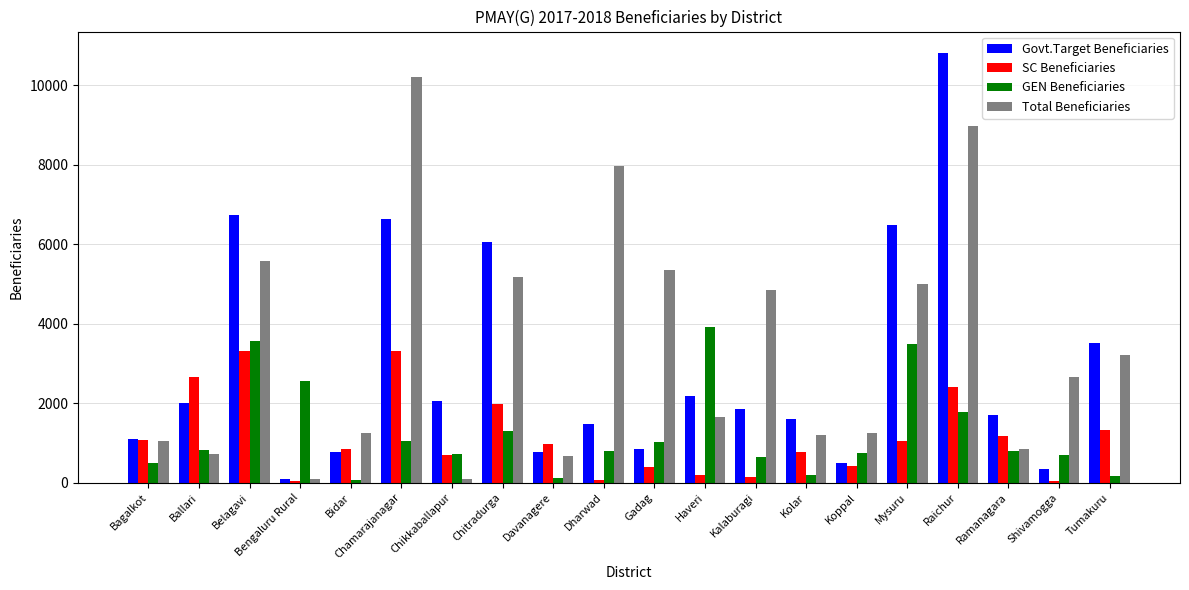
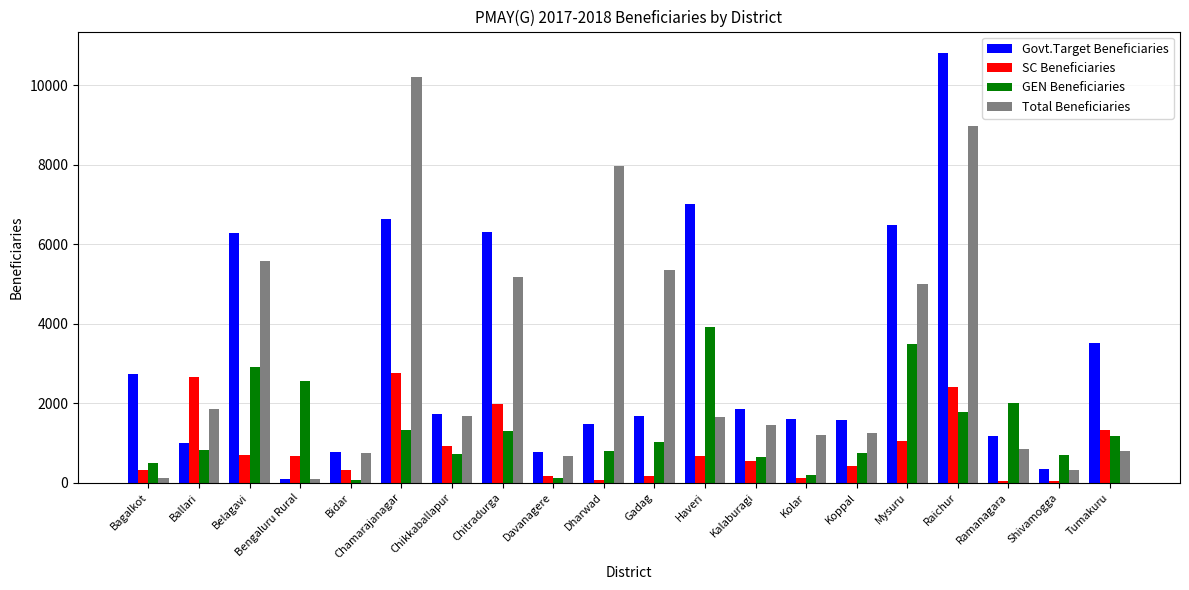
Govt.Target Beneficiaries, Bagalkot: 1100 -> 2700
SC Beneficiaries, Bagalkot: 1100 -> 300
Total Beneficiaries, Bagalkot: 1100 -> 100
Govt.Target Beneficiaries, Ballari: 2000 -> 1000
Total Beneficiaries, Ballari: 700 -> 1900
Govt.Target Beneficiaries, Belagavi: 6700 -> 6300
SC Beneficiaries, Belagavi: 3300 -> 700
GEN Beneficiaries, Belagavi: 3600 -> 2900
SC Beneficiaries, Bengaluru Rural: 0 -> 700
SC Beneficiaries, Bidar: 900 -> 300
Total Beneficiaries, Bidar: 1300 -> 700
SC Beneficiaries, Chamarajanagar: 3300 -> 2800
GEN Beneficiaries, Chamarajanagar: 1100 -> 1300
Govt.Target Beneficiaries, Chikkaballapur: 2100 -> 1700
SC Beneficiaries, Chikkaballapur: 700 -> 900
Total Beneficiaries, Chikkaballapur: 100 -> 1700
Govt.Target Beneficiaries, Chitradurga: 6100 -> 6300
SC Beneficiaries, Davanagere: 1000 -> 200
Govt.Target Beneficiaries, Gadag: 900 -> 1700
SC Beneficiaries, Gadag: 400 -> 200
Govt.Target Beneficiaries, Haveri: 2200 -> 7000
SC Beneficiaries, Haveri: 200 -> 700
SC Beneficiaries, Kalaburagi: 100 -> 600
Total Beneficiaries, Kalaburagi: 4800 -> 1500
SC Beneficiaries, Kolar: 800 -> 100
Govt.Target Beneficiaries, Koppal: 500 -> 1600
Govt.Target Beneficiaries, Ramanagara: 1700 -> 1200
SC Beneficiaries, Ramanagara: 1200 -> 0
GEN Beneficiaries, Ramanagara: 800 -> 2000
Total Beneficiaries, Shivamogga: 2700 -> 300
GEN Beneficiaries, Tumakuru: 200 -> 1200
Total Beneficiaries, Tumakuru: 3200 -> 800
